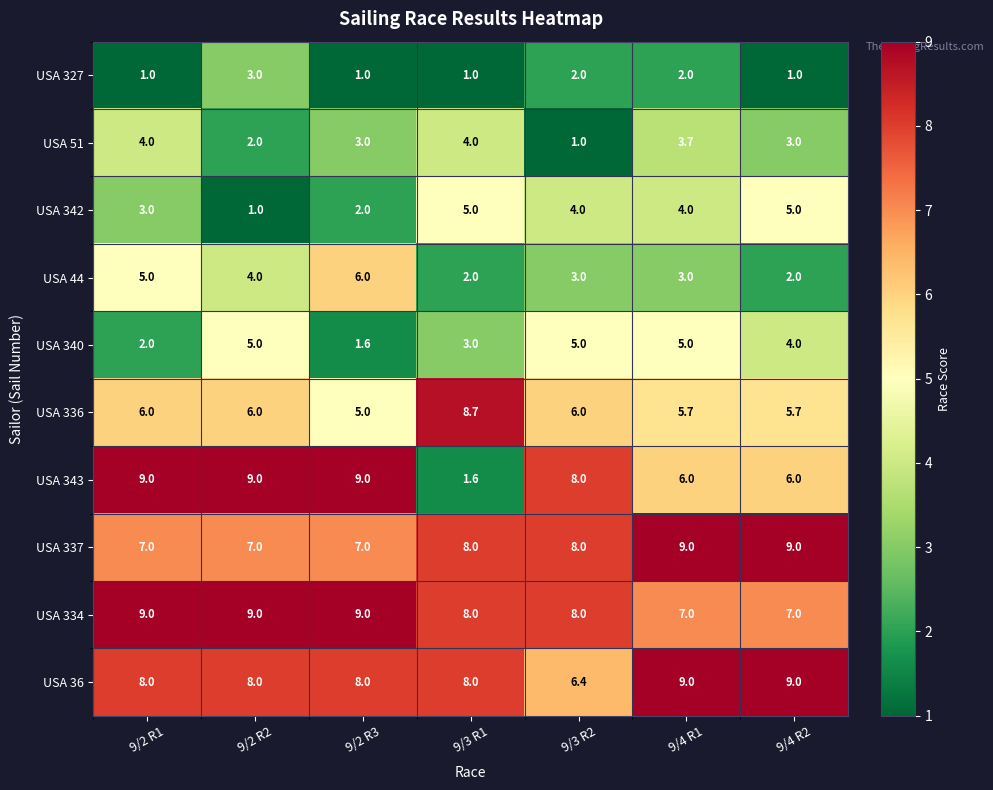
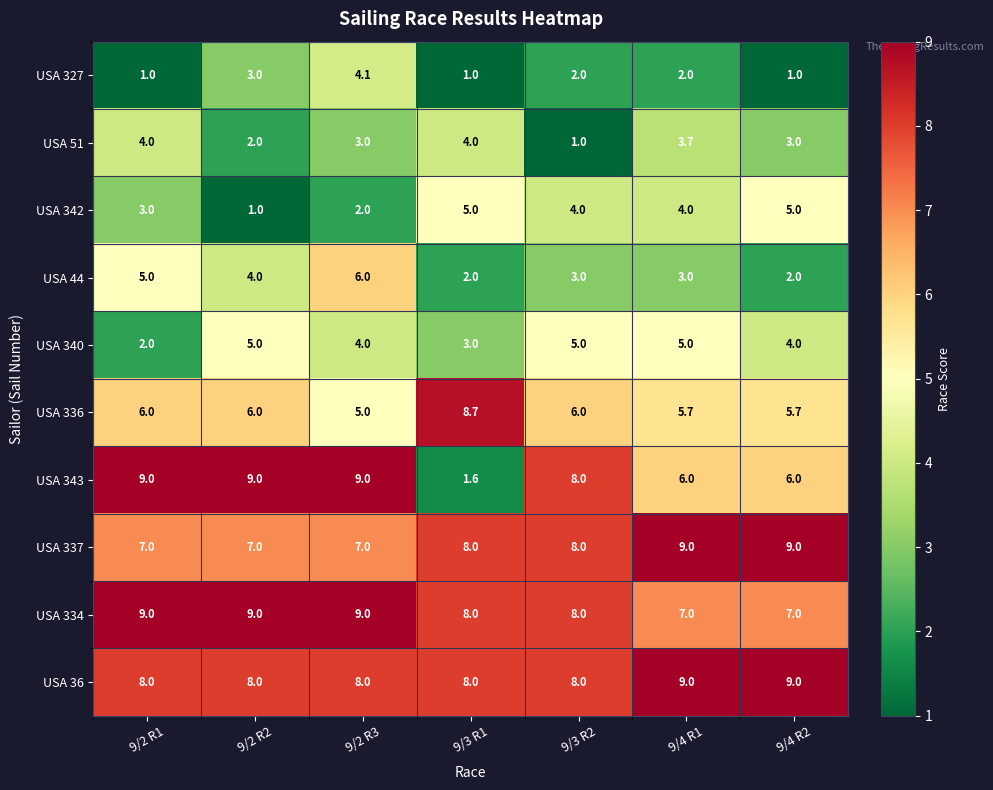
USA 327, 9/2 R3: 1.0 -> 4.1
USA 340, 9/2 R3: 1.6 -> 4.0
USA 36, 9/3 R2: 6.4 -> 8.0
